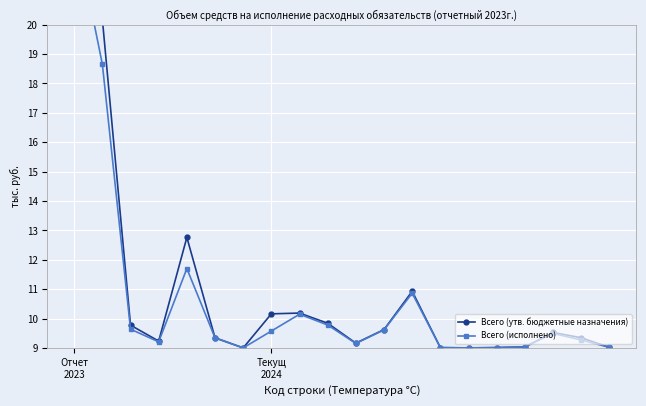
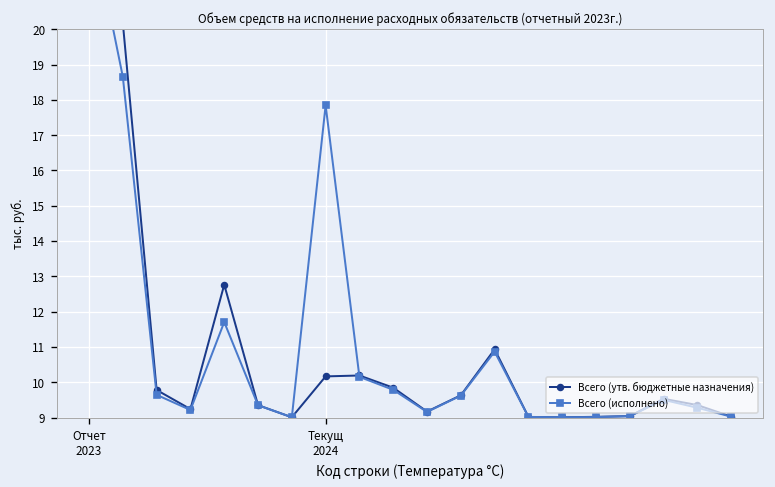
Всего (исполнено), Текущ 2024: 9.6 -> 17.8
